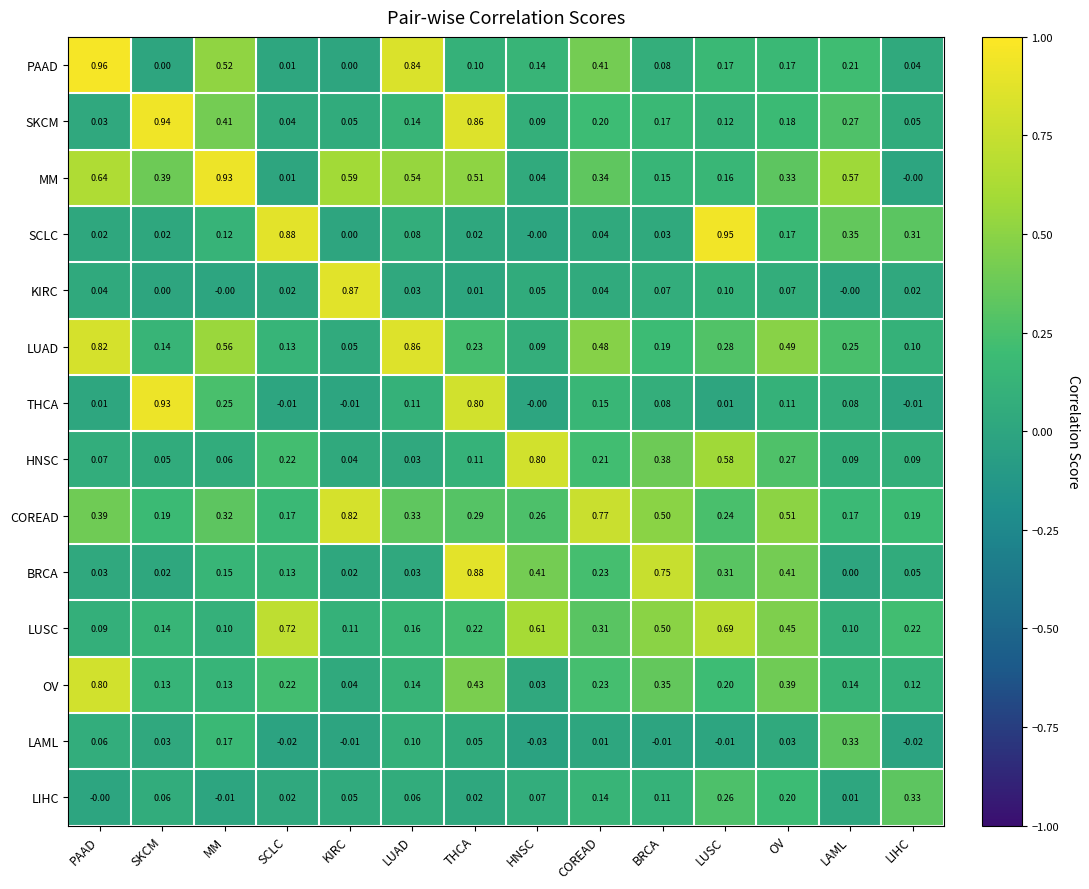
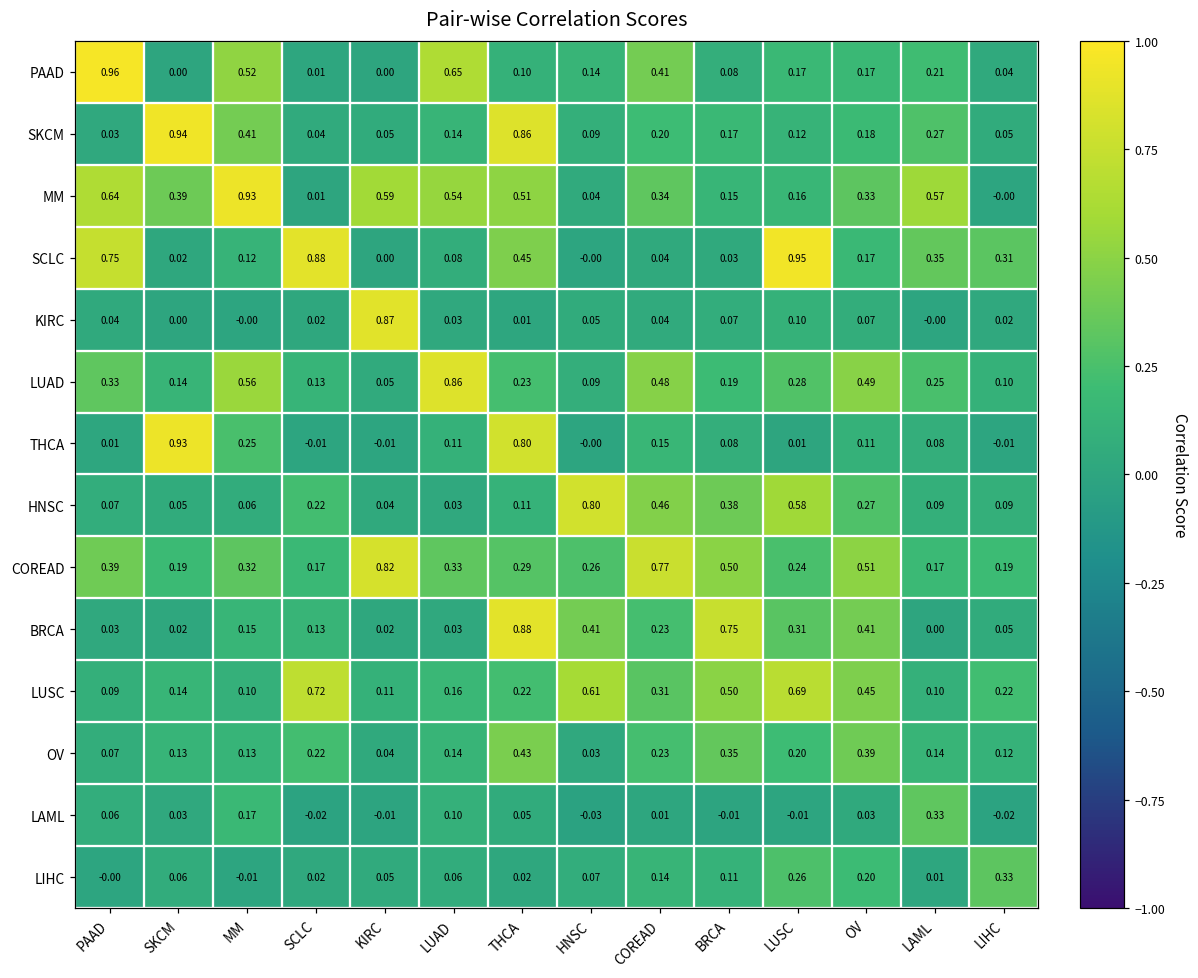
PAAD, LUAD: 0.84 -> 0.65
SCLC, PAAD: 0.02 -> 0.75
SCLC, THCA: 0.02 -> 0.45
LUAD, PAAD: 0.82 -> 0.33
HNSC, COREAD: 0.21 -> 0.46
OV, PAAD: 0.80 -> 0.07
